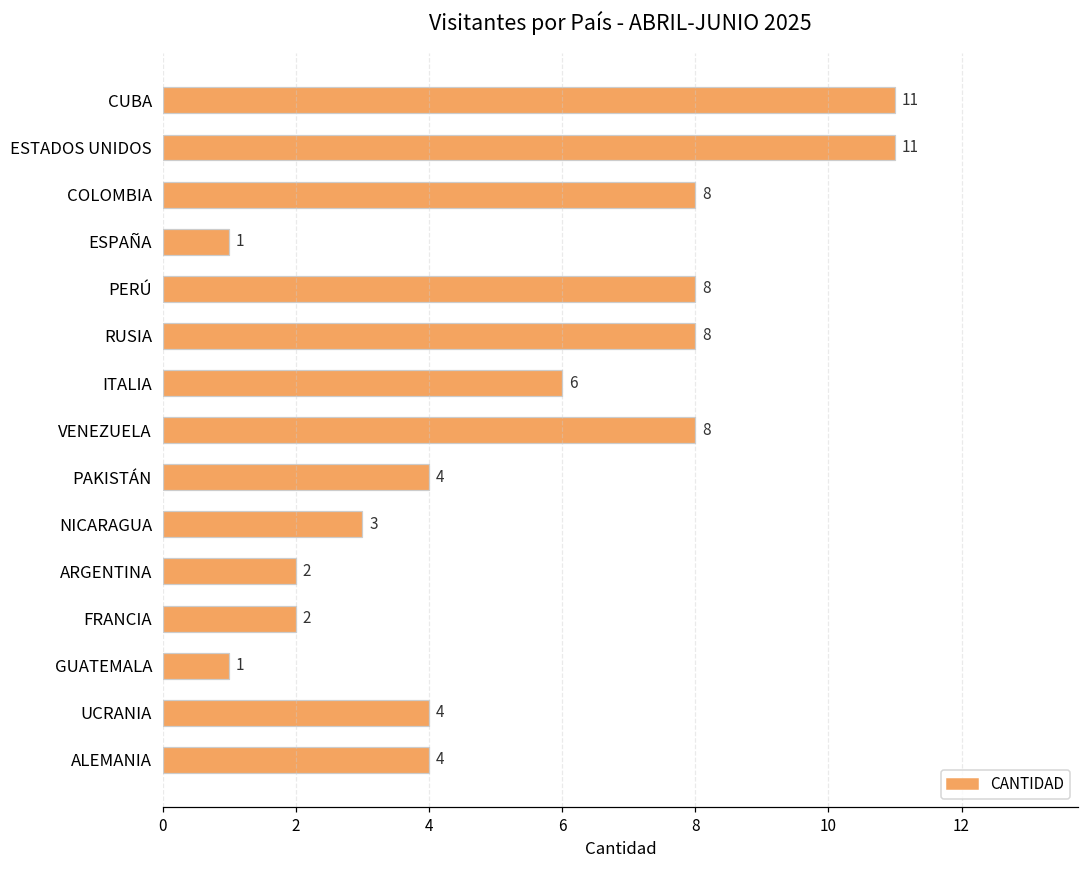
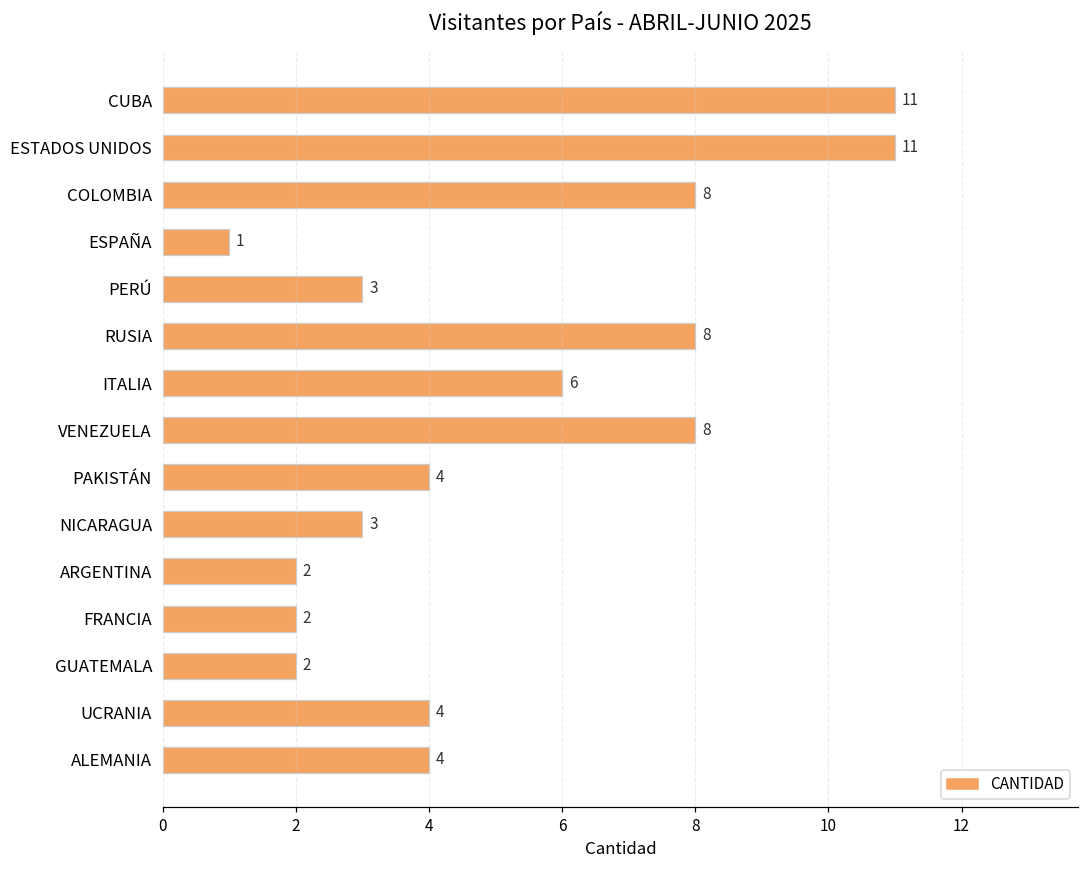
PERÚ: 8 -> 3
GUATEMALA: 1 -> 2
